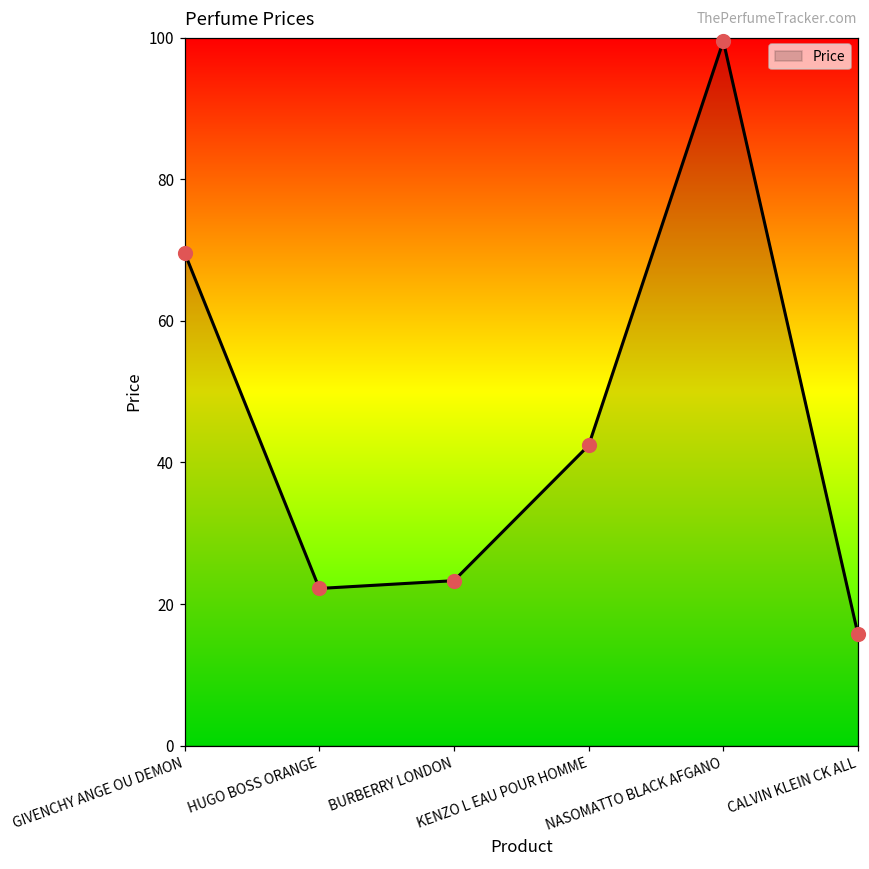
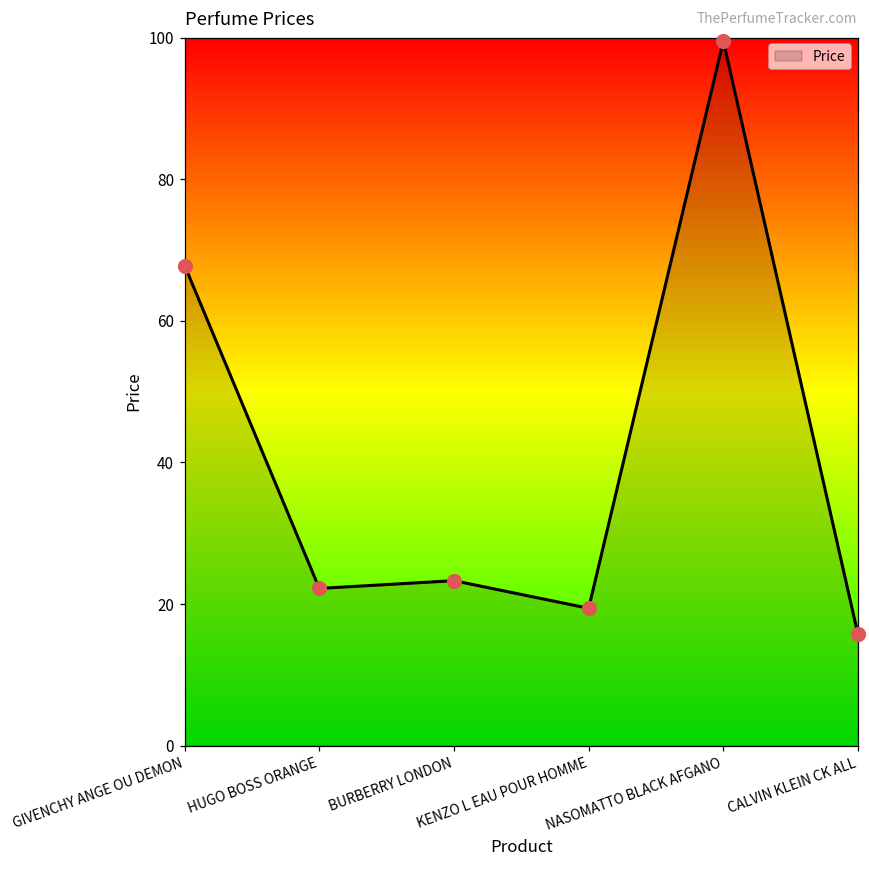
GIVENCHY ANGE OU DEMON: 70 -> 68
KENZO L EAU POUR HOMME: 42 -> 19
